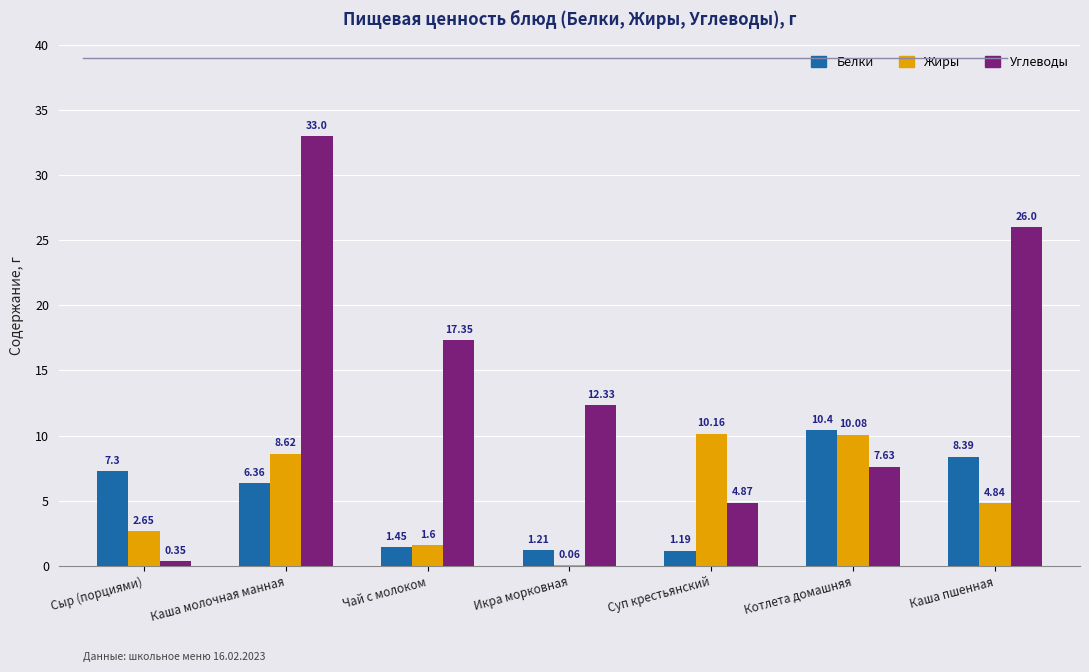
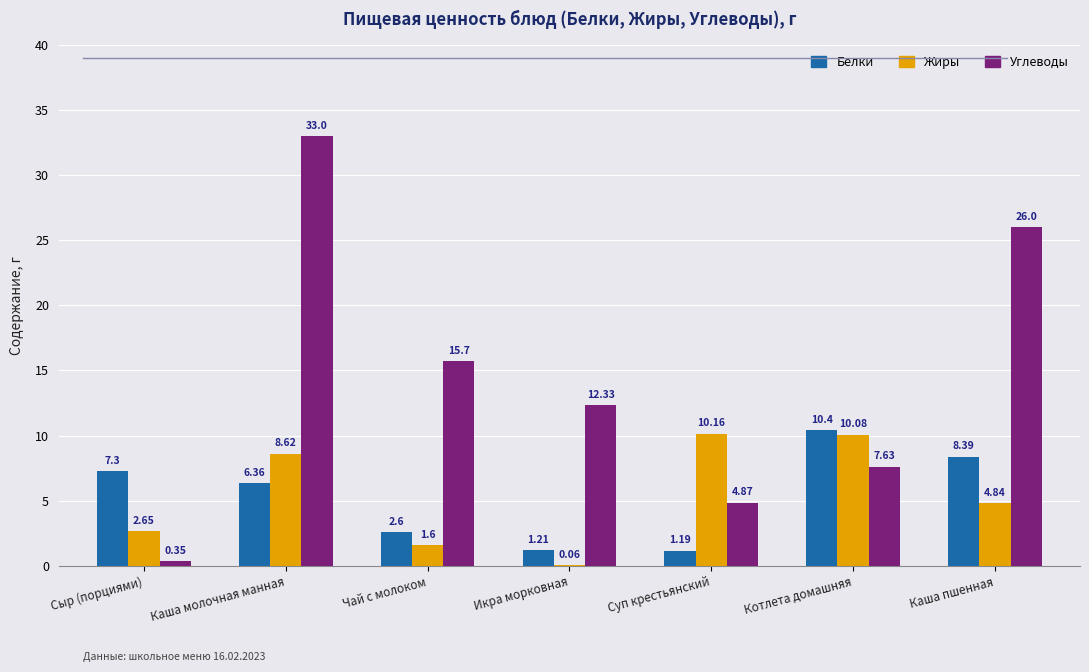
Белки, Чай с молоком: 1.45 -> 2.6
Углеводы, Чай с молоком: 17.35 -> 15.7
